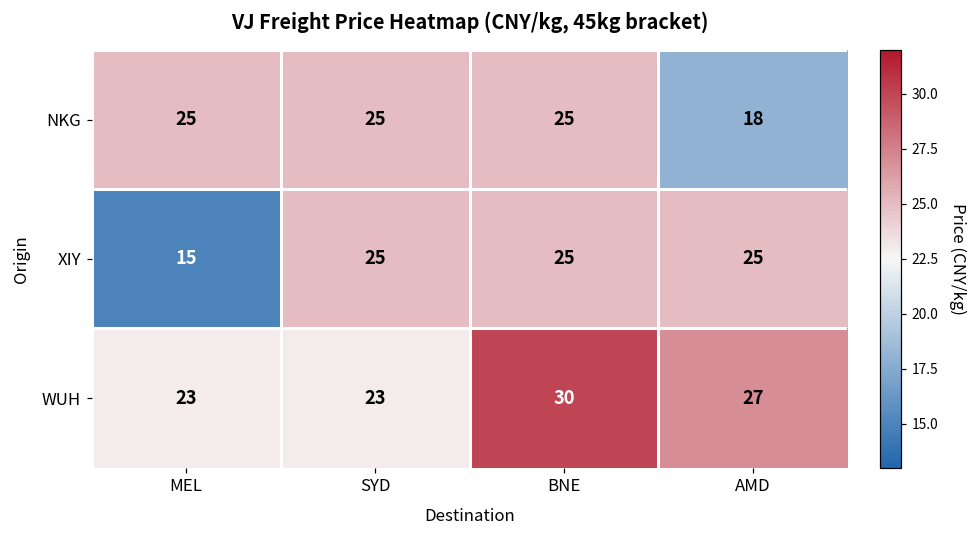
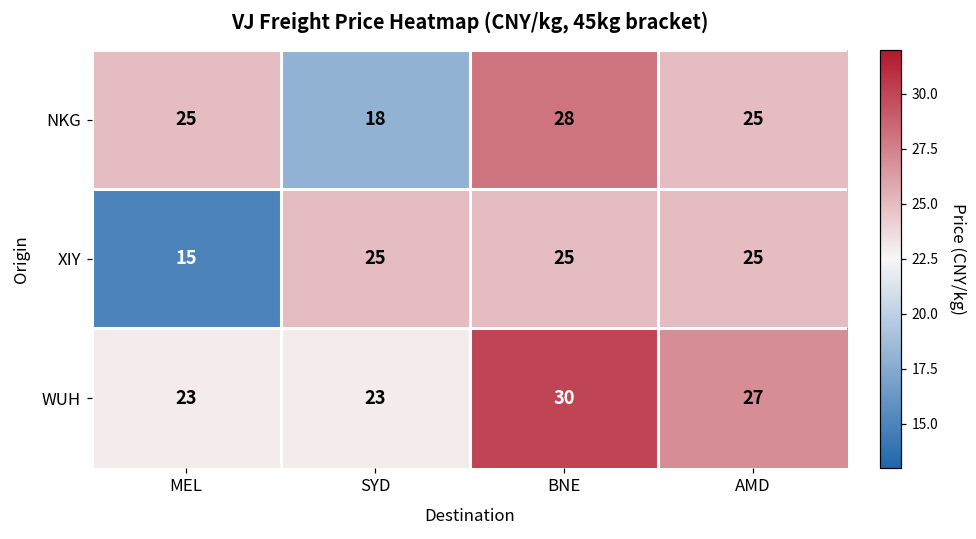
NKG, SYD: 25 -> 18
NKG, BNE: 25 -> 28
NKG, AMD: 18 -> 25
